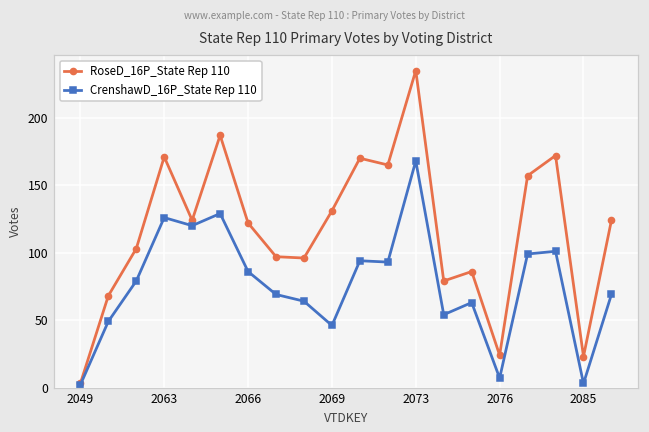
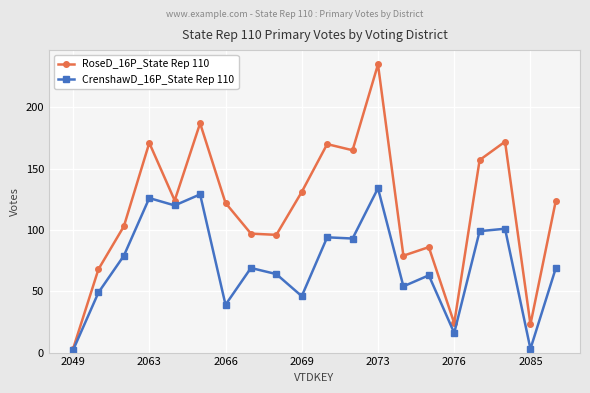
CrenshawD_16P_State Rep 110, 2066: 86 -> 39
CrenshawD_16P_State Rep 110, 2073: 168 -> 134
CrenshawD_16P_State Rep 110, 2076: 7 -> 16
